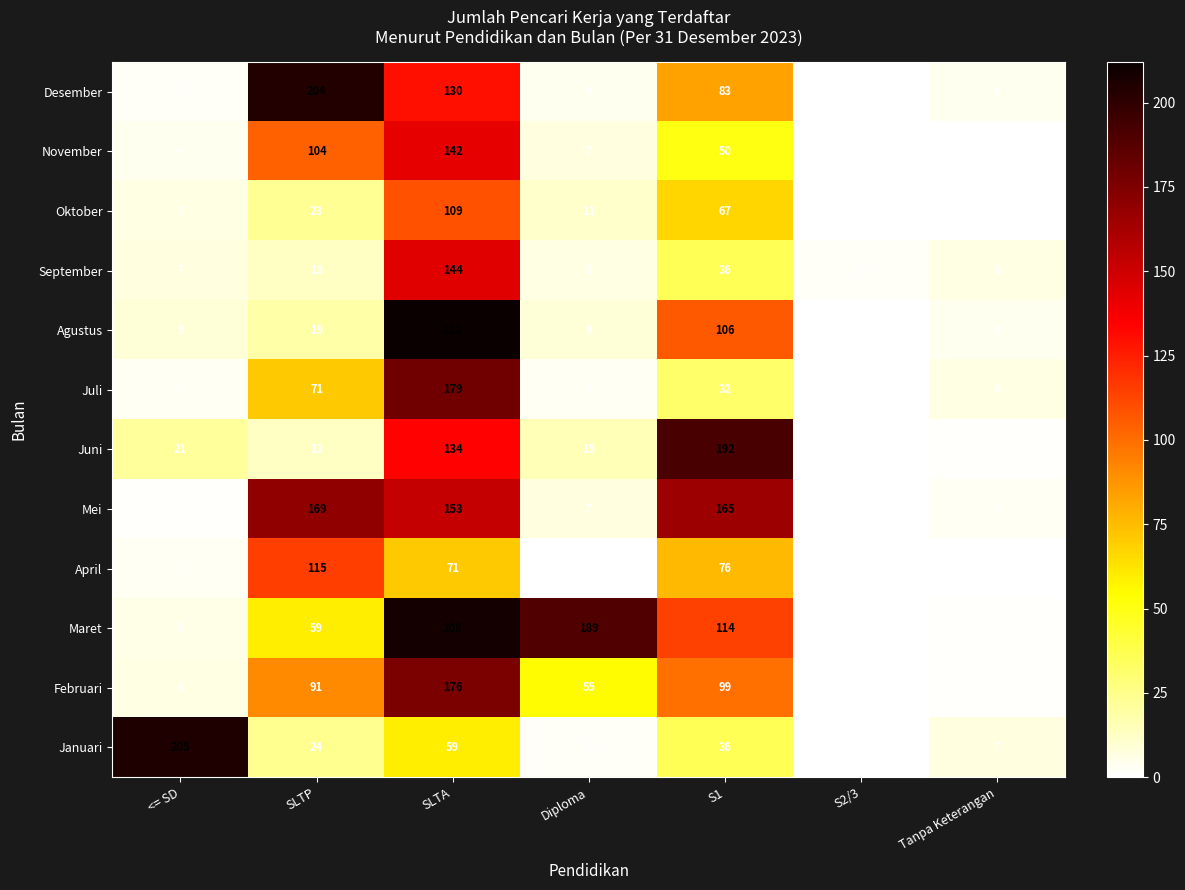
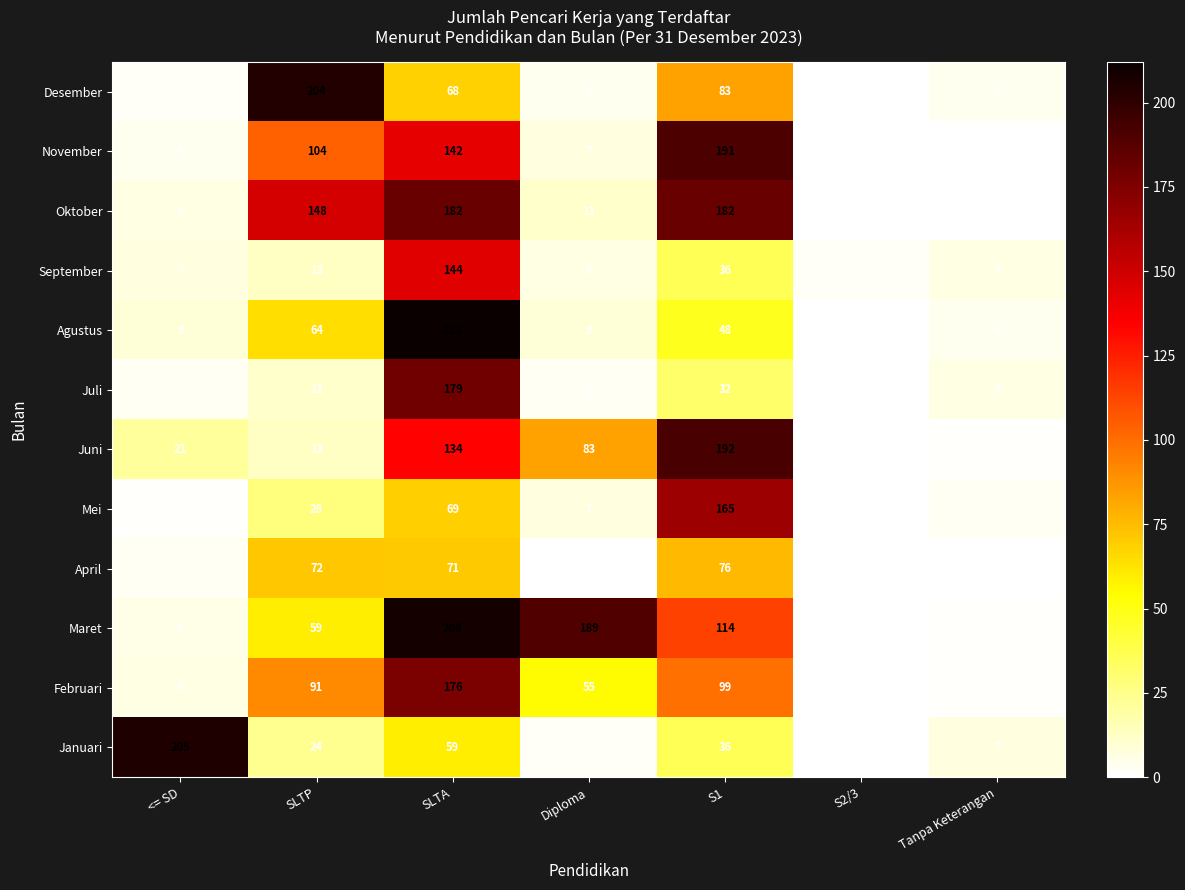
Desember, SLTA: 130 -> 68
November, S1: 50 -> 191
Oktober, SLTP: 23 -> 148
Oktober, SLTA: 109 -> 182
Oktober, S1: 67 -> 182
Agustus, SLTP: 19 -> 64
Agustus, S1: 106 -> 48
Juli, SLTP: 71 -> 11
Juni, Diploma: 15 -> 83
Mei, SLTP: 169 -> 28
Mei, SLTA: 153 -> 69
April, SLTP: 115 -> 72
